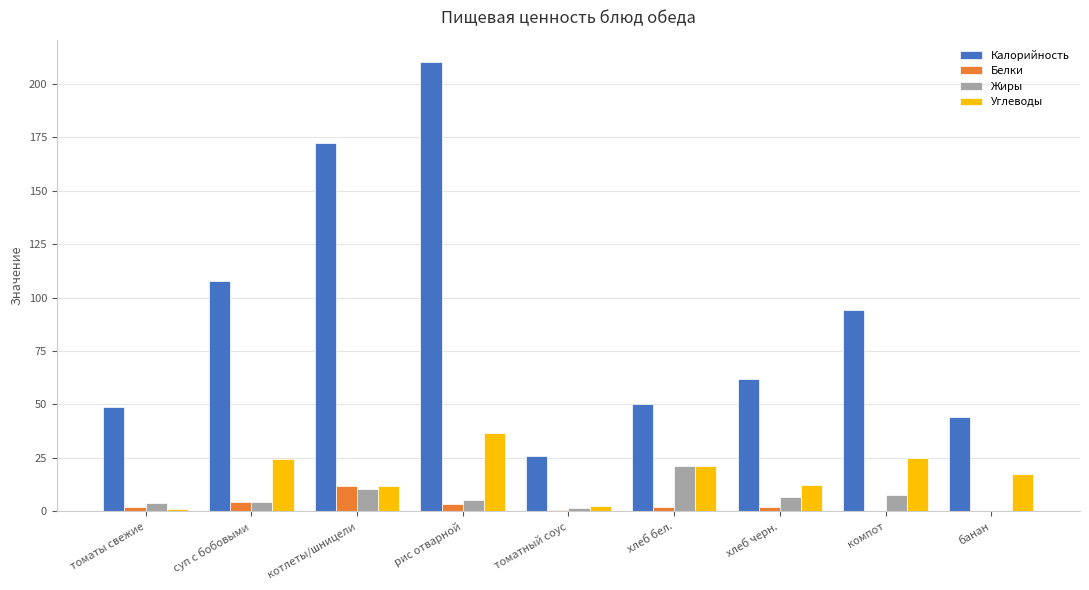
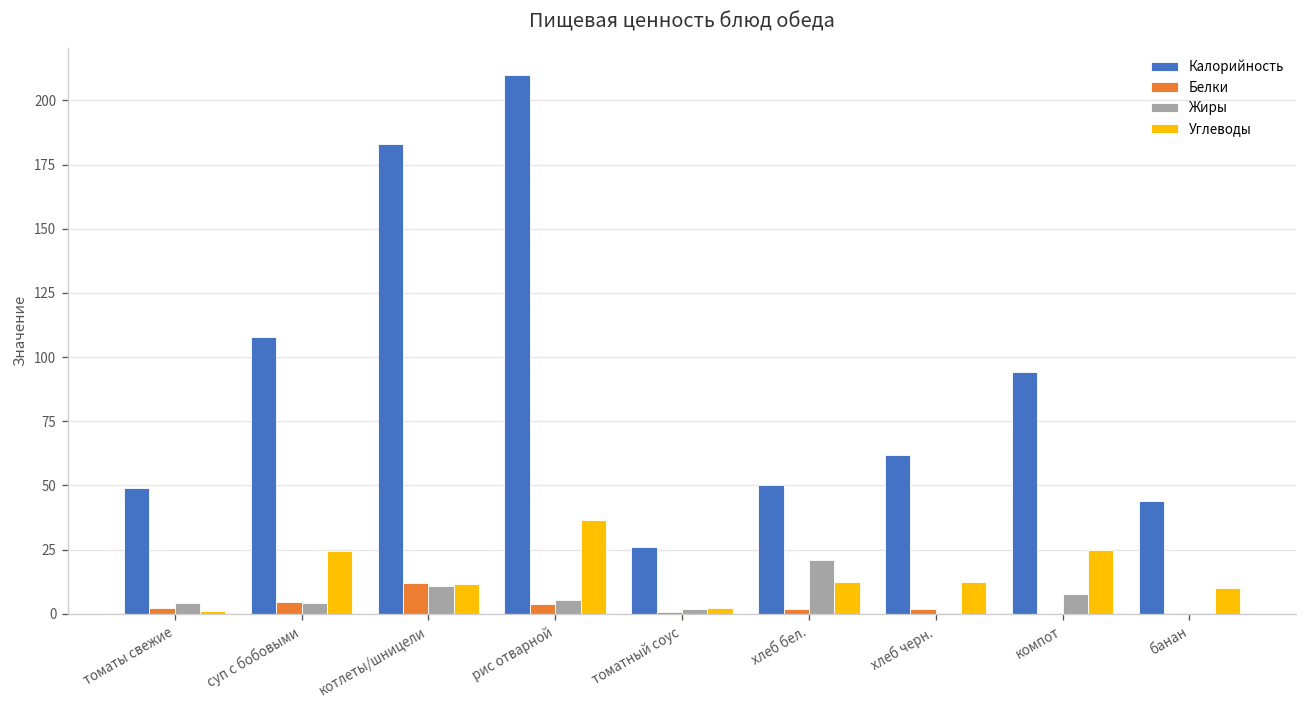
Калорийность, котлеты/шницели: 172 -> 183
Углеводы, хлеб бел.: 21 -> 12
Жиры, хлеб черн.: 7 -> 0
Углеводы, банан: 18 -> 10
